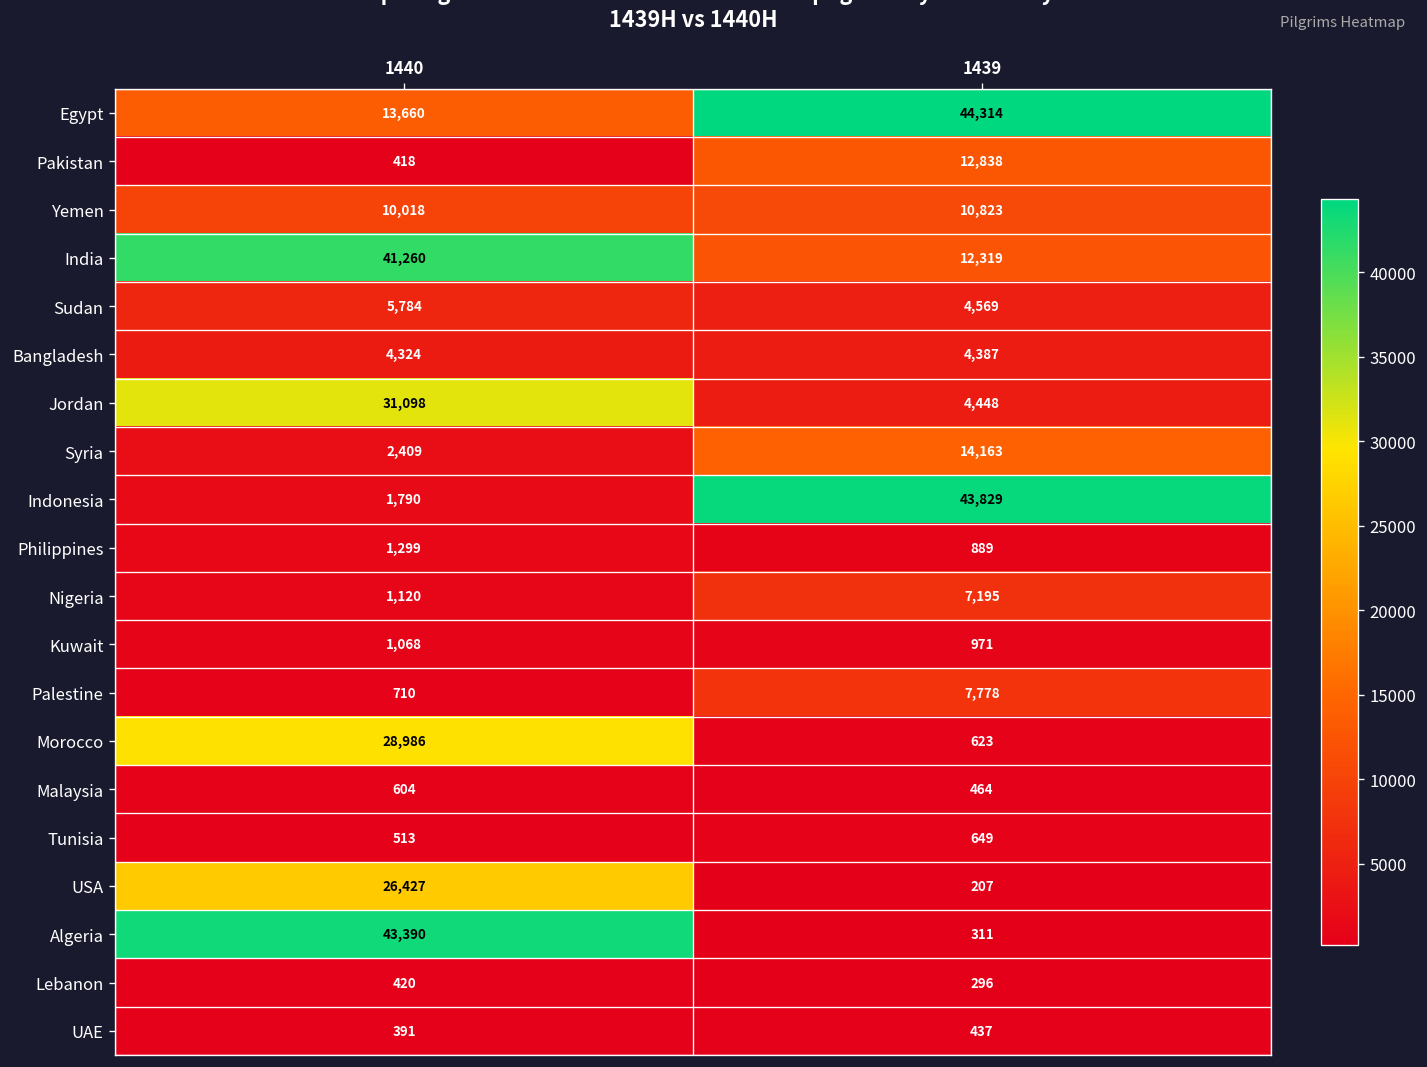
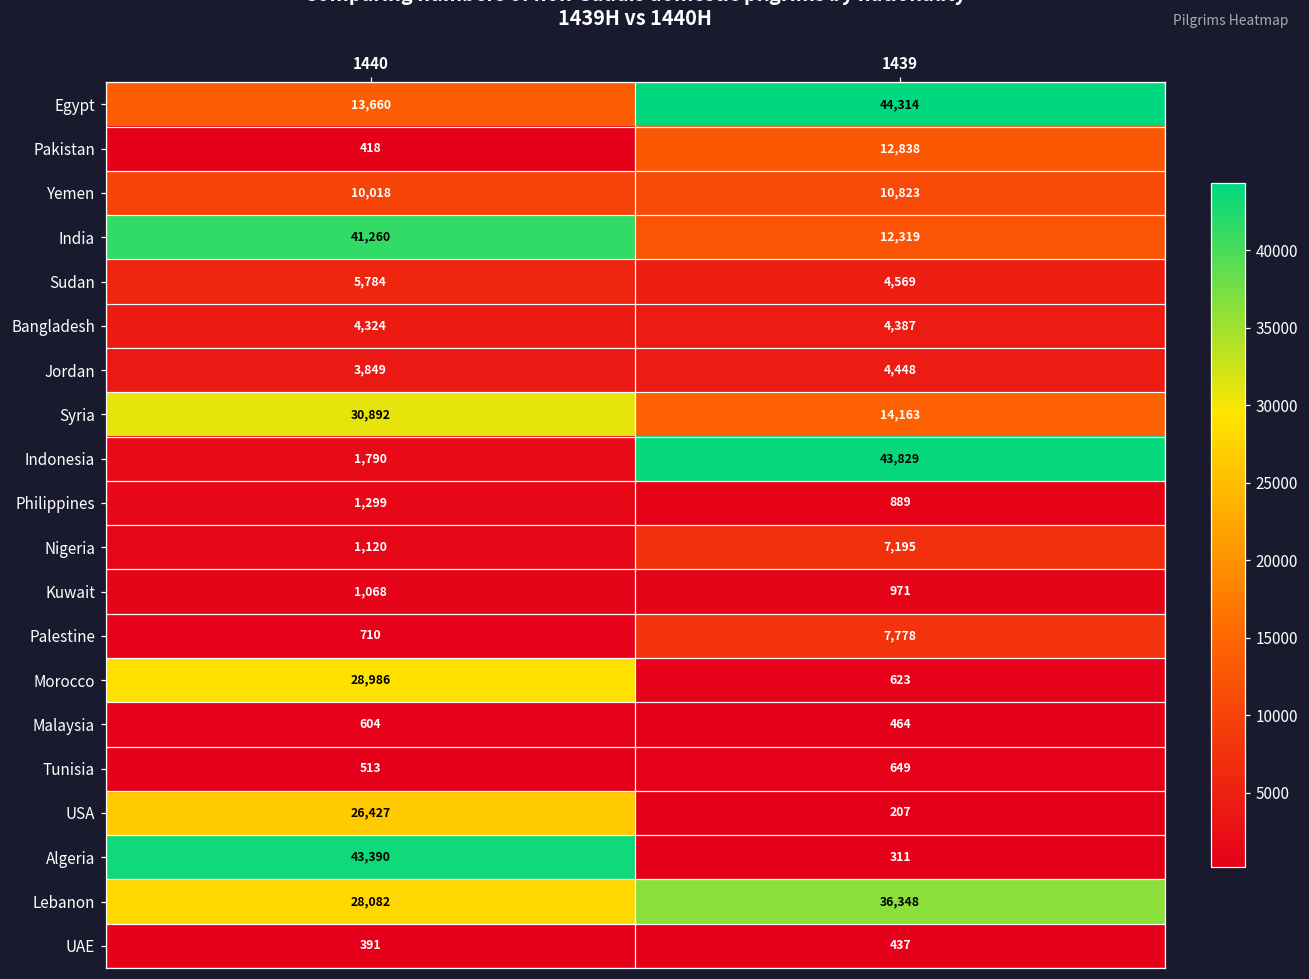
Jordan, 1440: 31,098 -> 3,849
Syria, 1440: 2,409 -> 30,892
Lebanon, 1440: 420 -> 28,082
Lebanon, 1439: 296 -> 36,348
